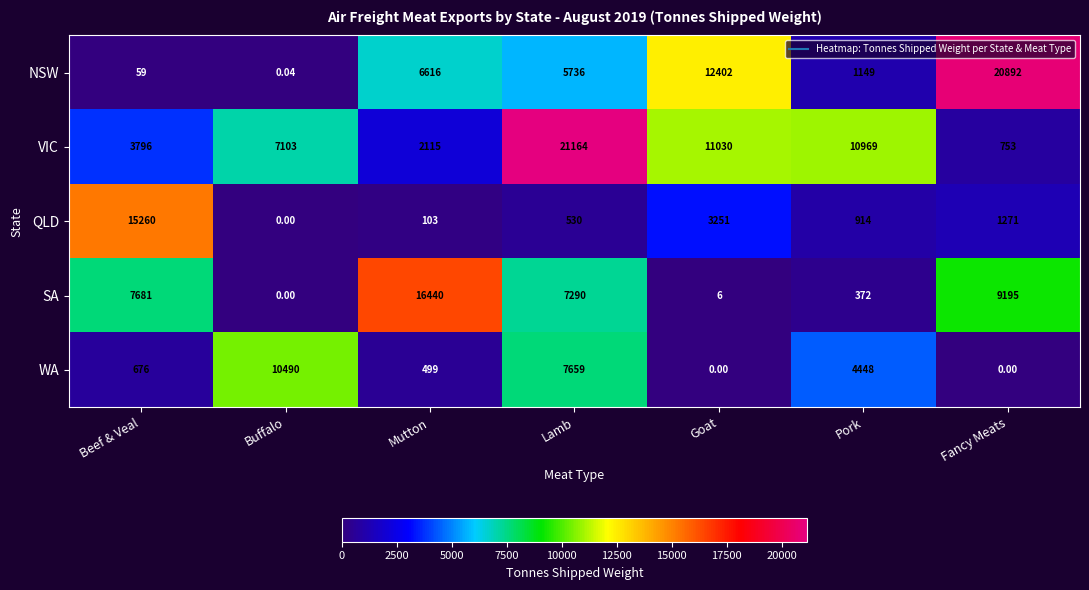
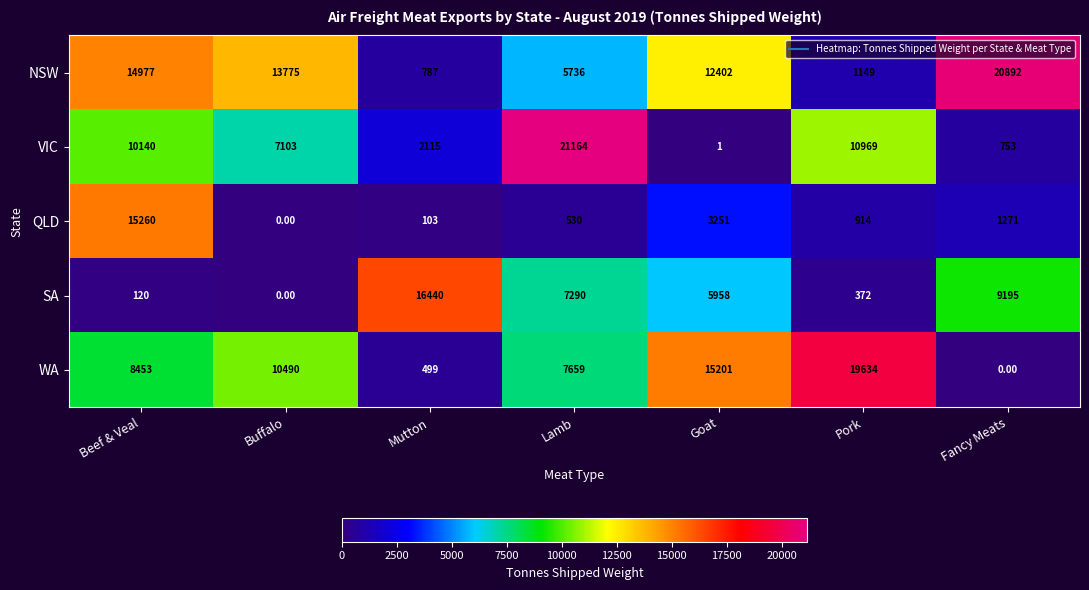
NSW, Beef & Veal: 59 -> 14977
NSW, Buffalo: 0.04 -> 13775
NSW, Mutton: 6616 -> 787
VIC, Beef & Veal: 3796 -> 10140
VIC, Goat: 11030 -> 1
SA, Beef & Veal: 7681 -> 120
SA, Goat: 6 -> 5958
WA, Beef & Veal: 676 -> 8453
WA, Goat: 0.00 -> 15201
WA, Pork: 4448 -> 19634
